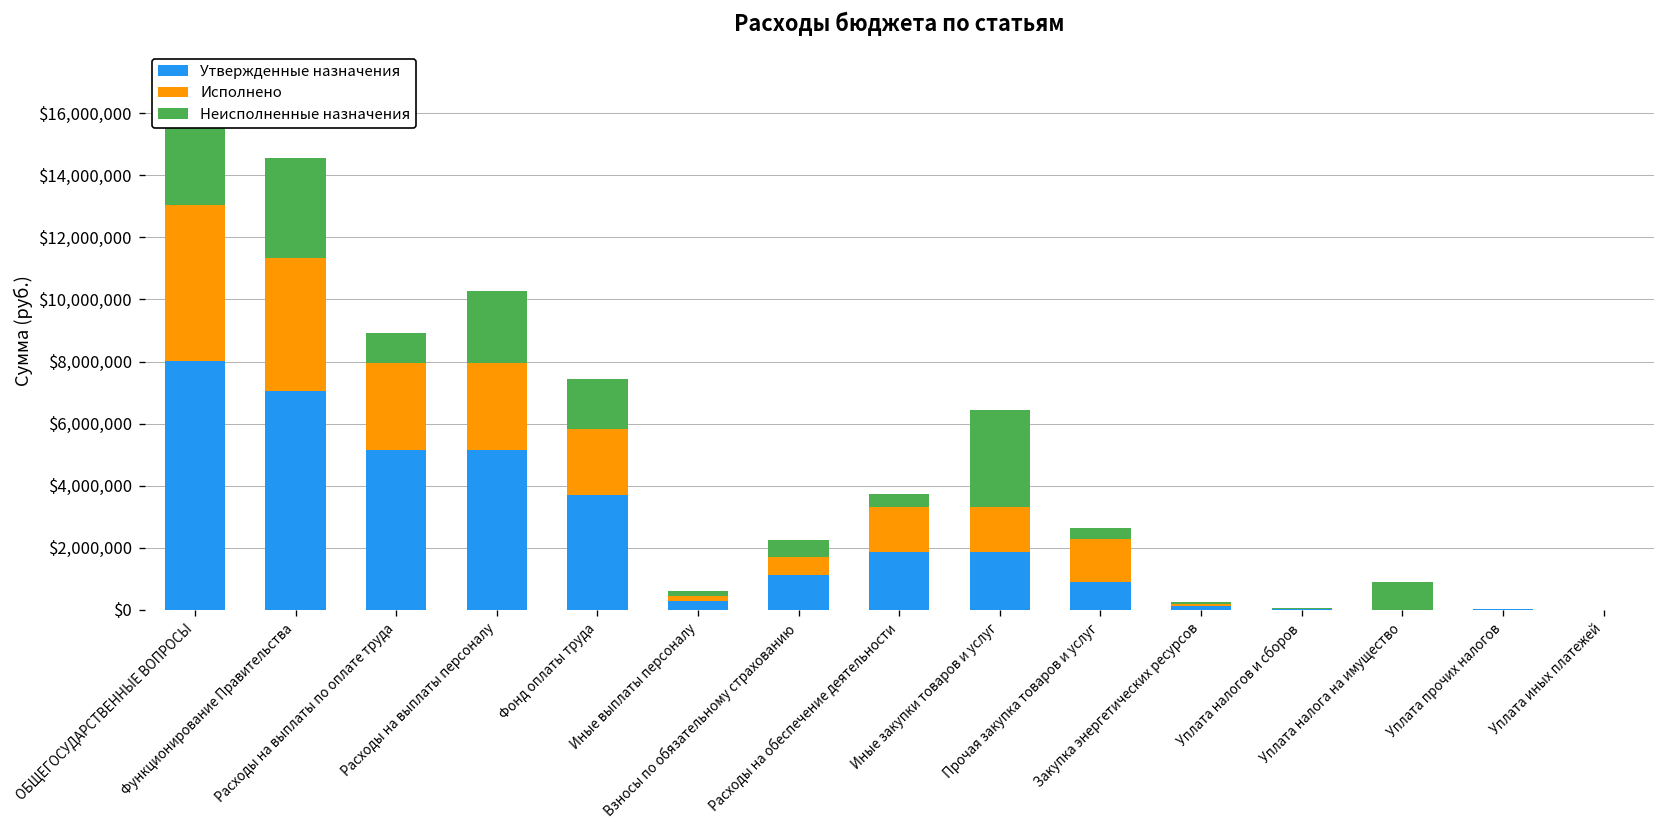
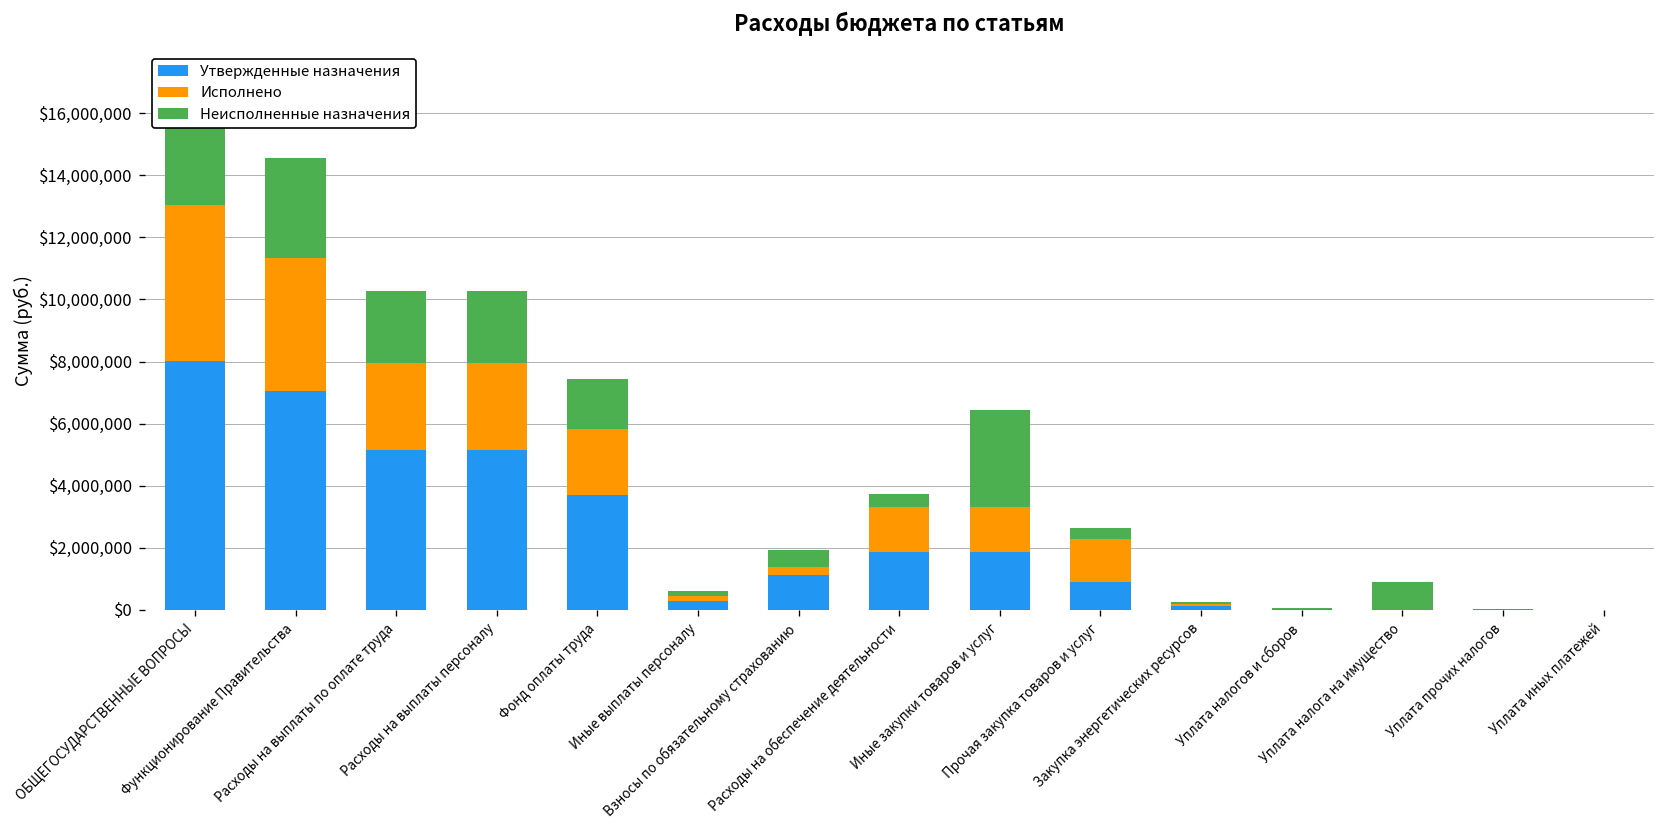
Неисполненные назначения, Расходы на выплаты по оплате труда: $900,000 -> $2,300,000
Исполнено, Взносы по обязательному страхованию: $600,000 -> $300,000
